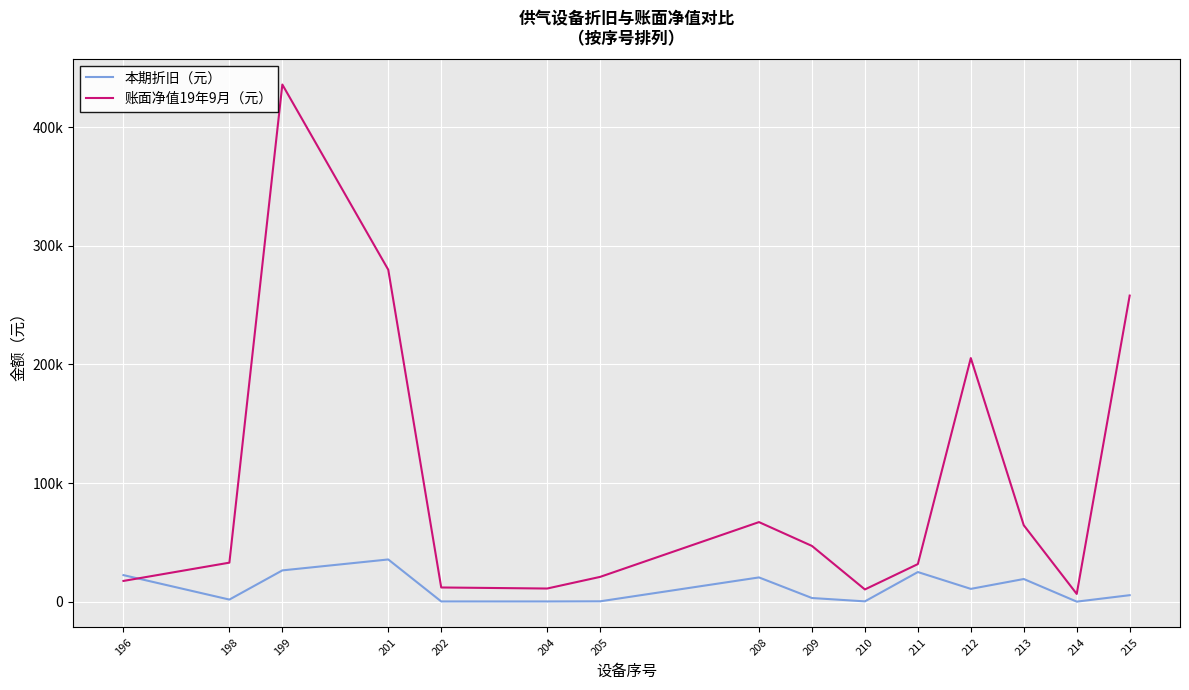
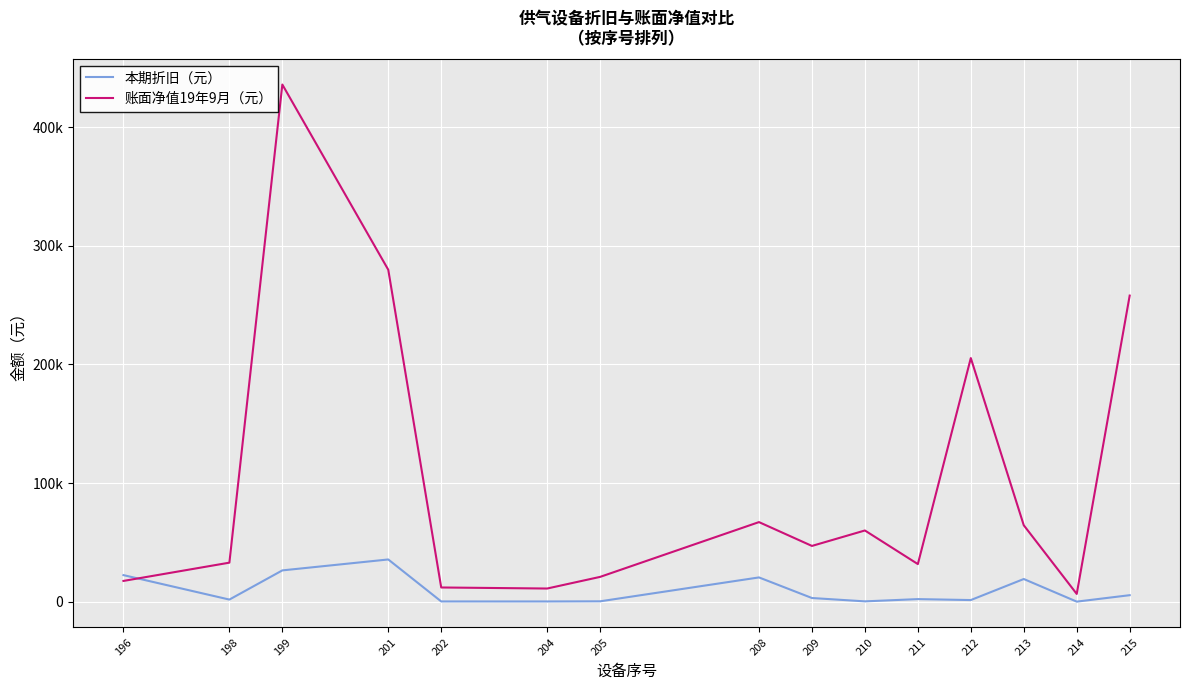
账面净值19年9月（元）, 210: 10000 -> 60000
本期折旧（元）, 211: 25000 -> 2000
本期折旧（元）, 212: 11000 -> 1000
